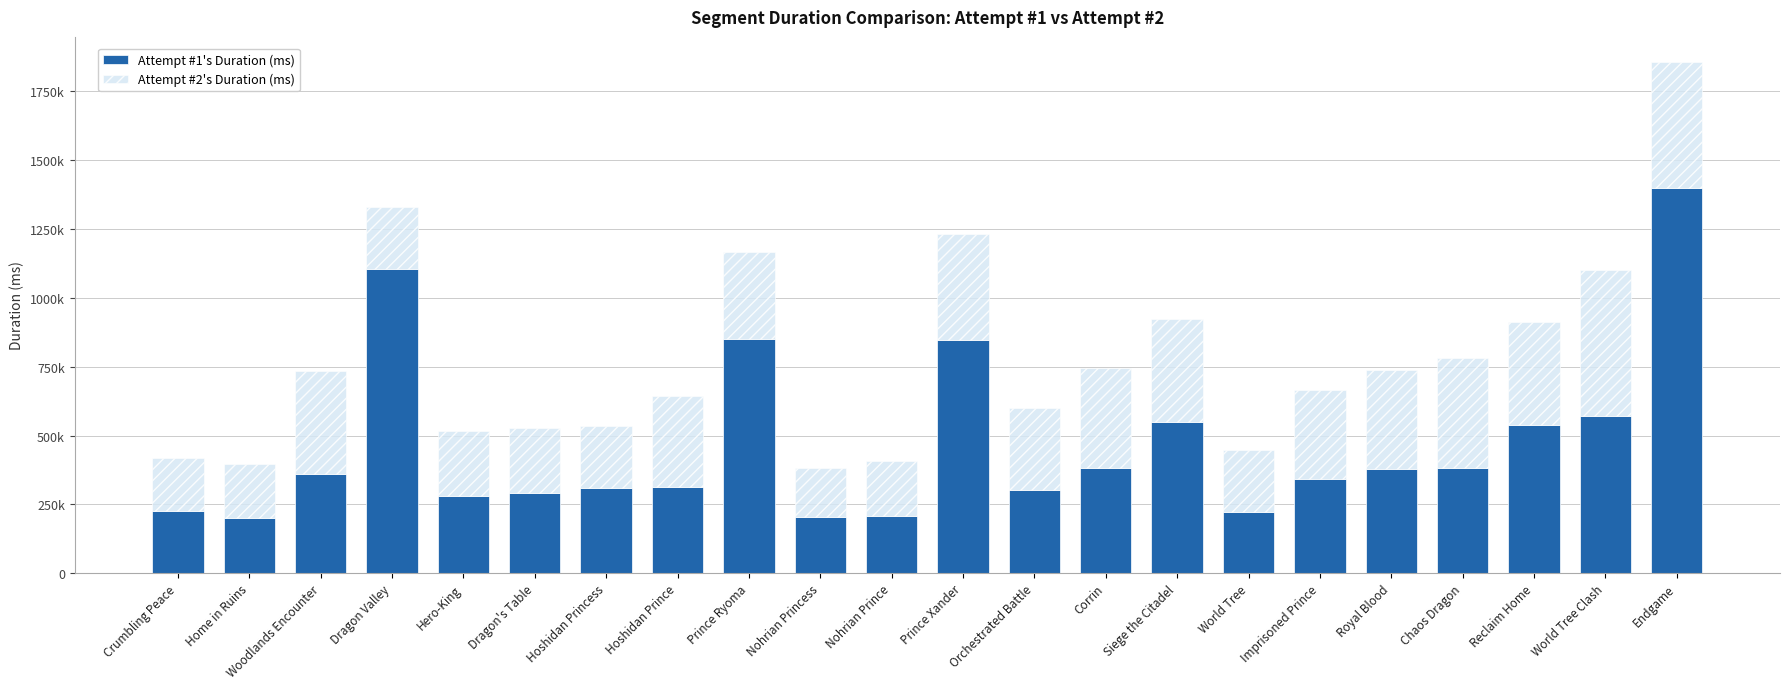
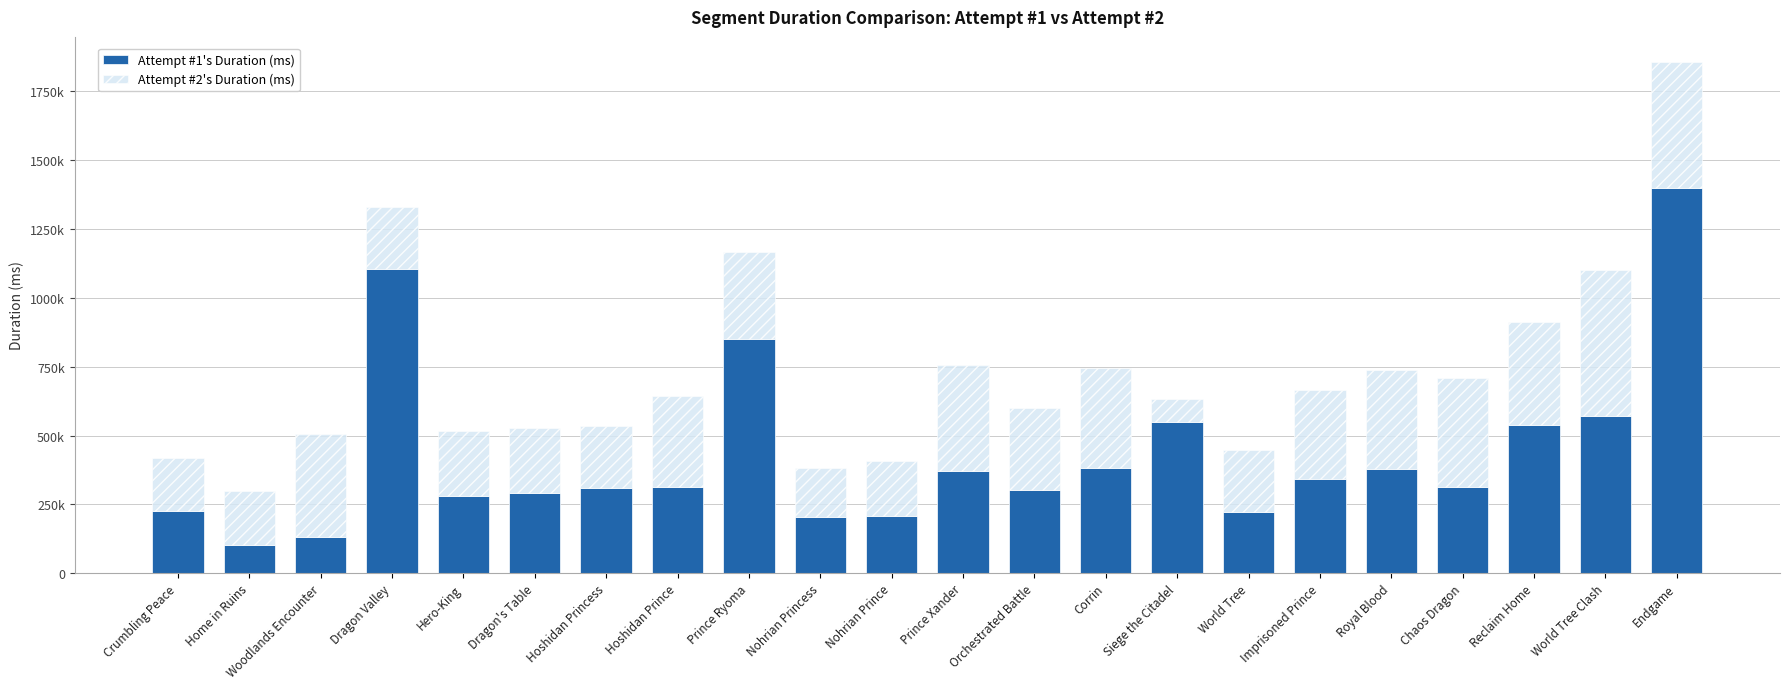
Attempt #1's Duration (ms), Home in Ruins: 200000 -> 100000
Attempt #1's Duration (ms), Woodlands Encounter: 360000 -> 130000
Attempt #1's Duration (ms), Prince Xander: 850000 -> 370000
Attempt #2's Duration (ms), Siege the Citadel: 370000 -> 80000
Attempt #1's Duration (ms), Chaos Dragon: 380000 -> 310000
